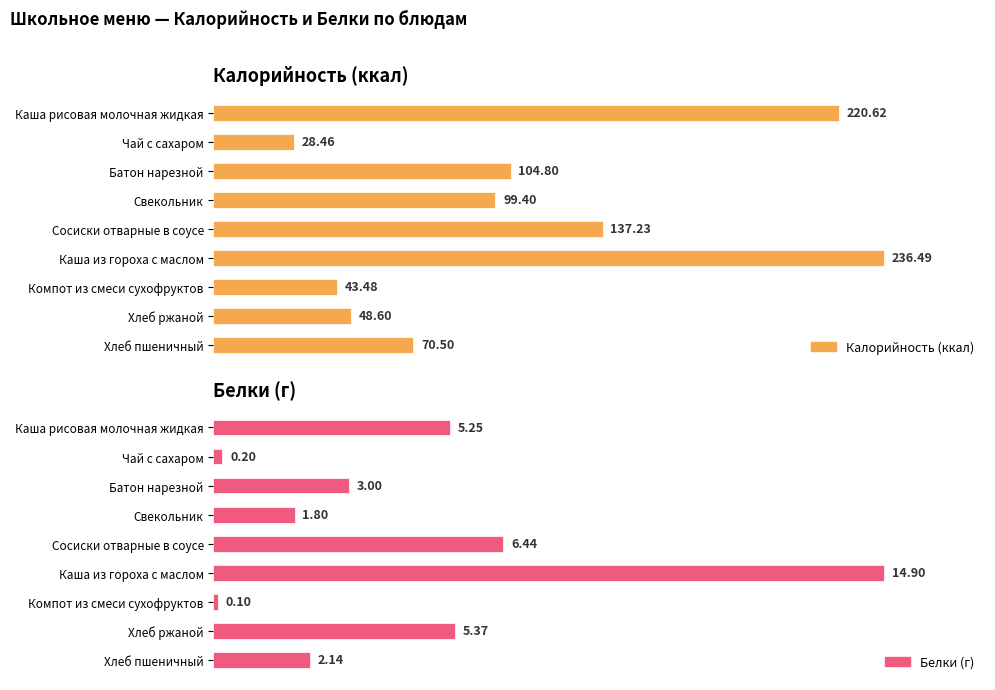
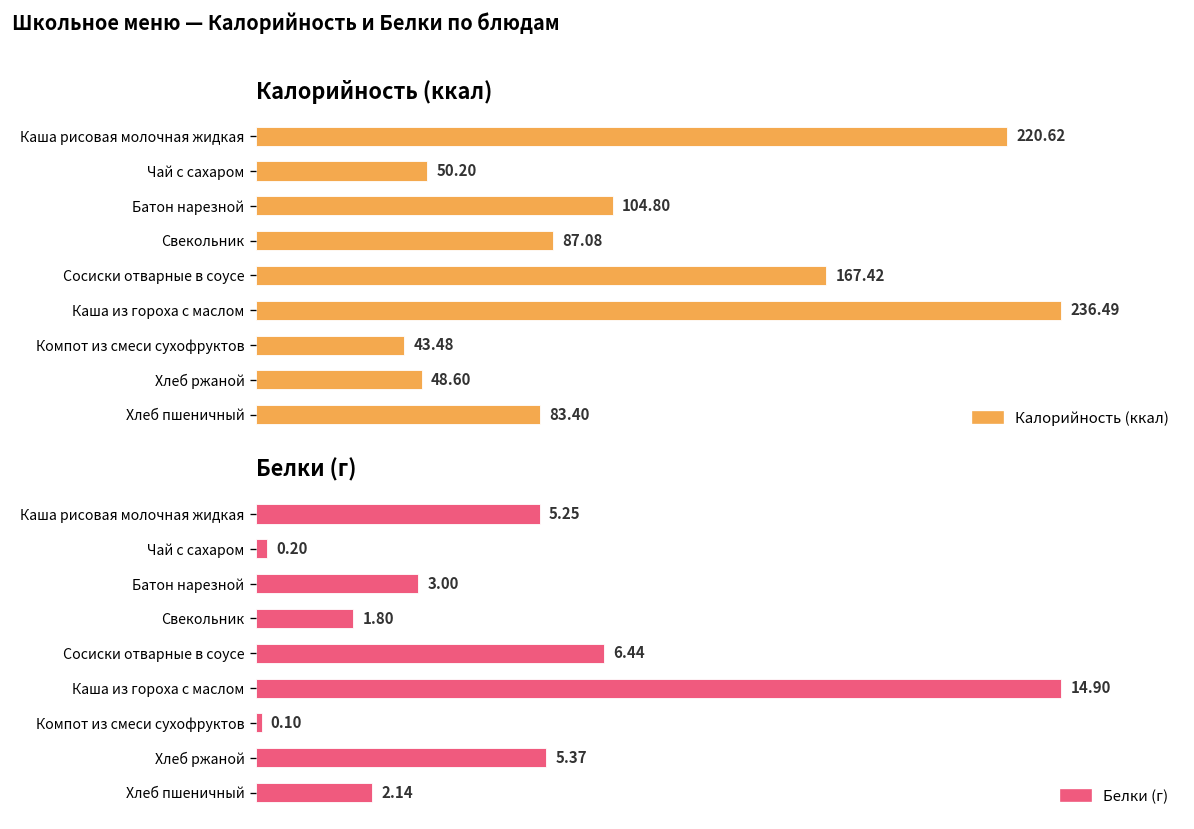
Калорийность (ккал), Чай с сахаром: 28.46 -> 50.20
Калорийность (ккал), Свекольник: 99.40 -> 87.08
Калорийность (ккал), Сосиски отварные в соусе: 137.23 -> 167.42
Калорийность (ккал), Хлеб пшеничный: 70.50 -> 83.40
